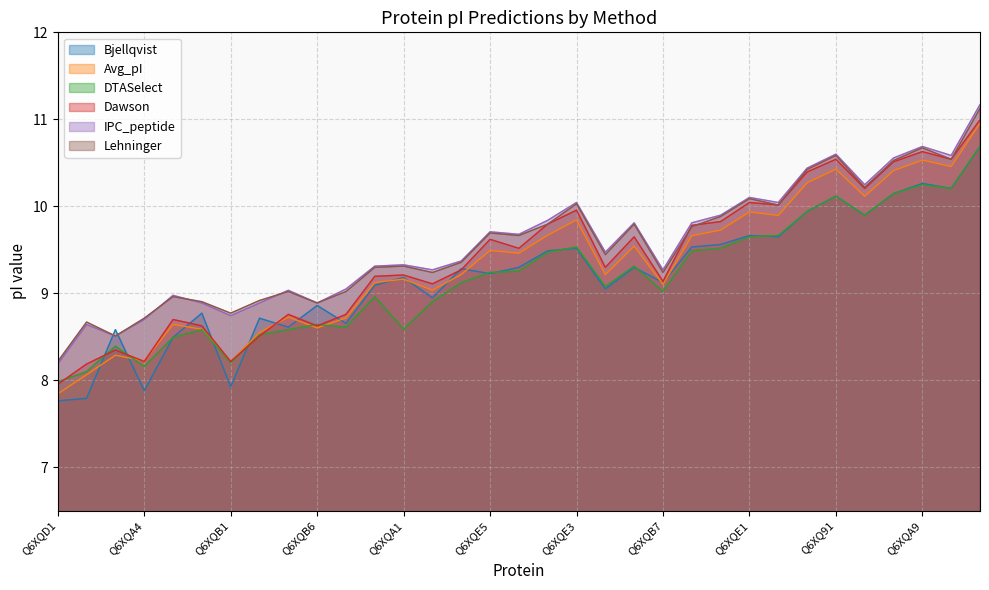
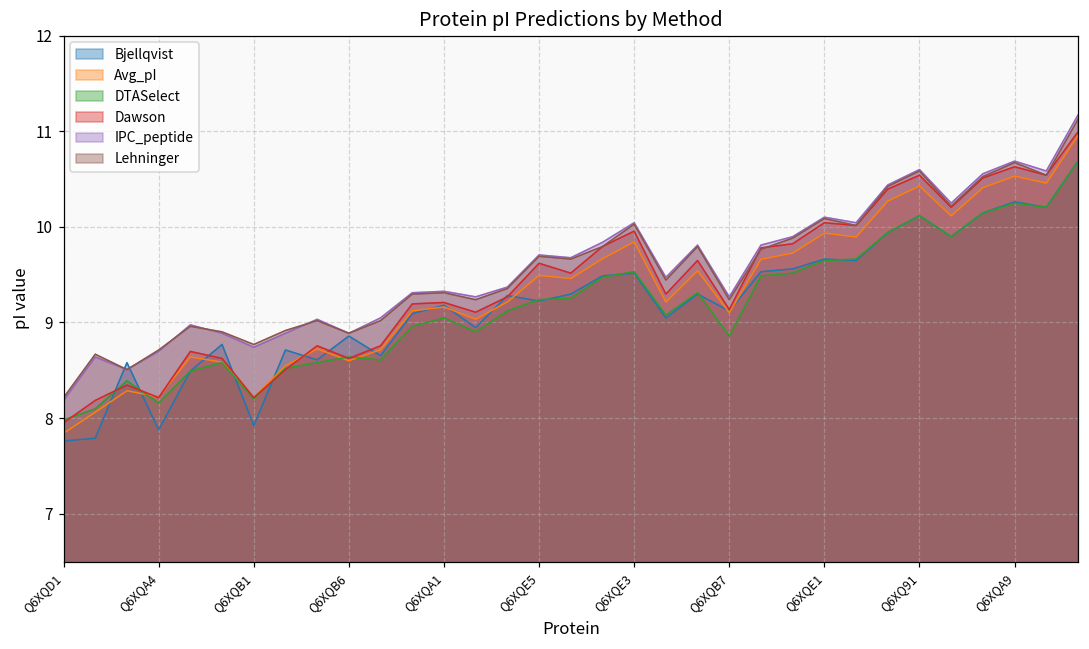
DTASelect, Q6XQA1: 8.6 -> 9.0
DTASelect, Q6XQB7: 9.0 -> 8.9
